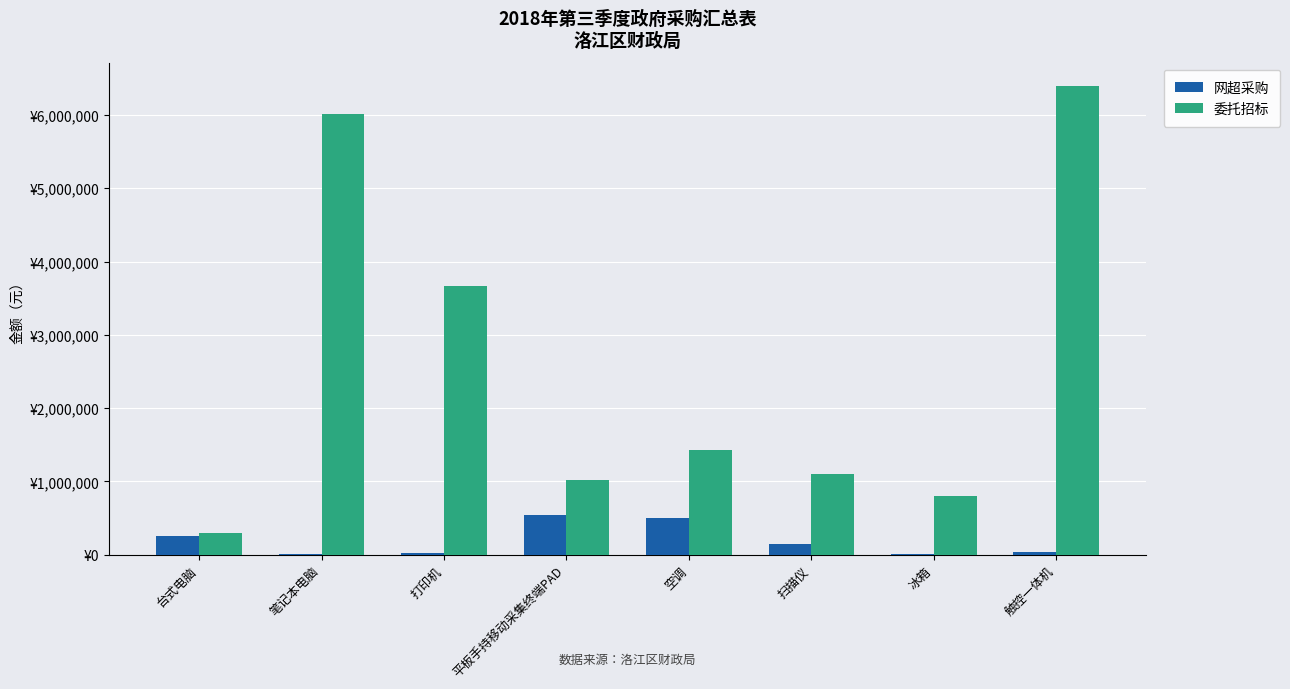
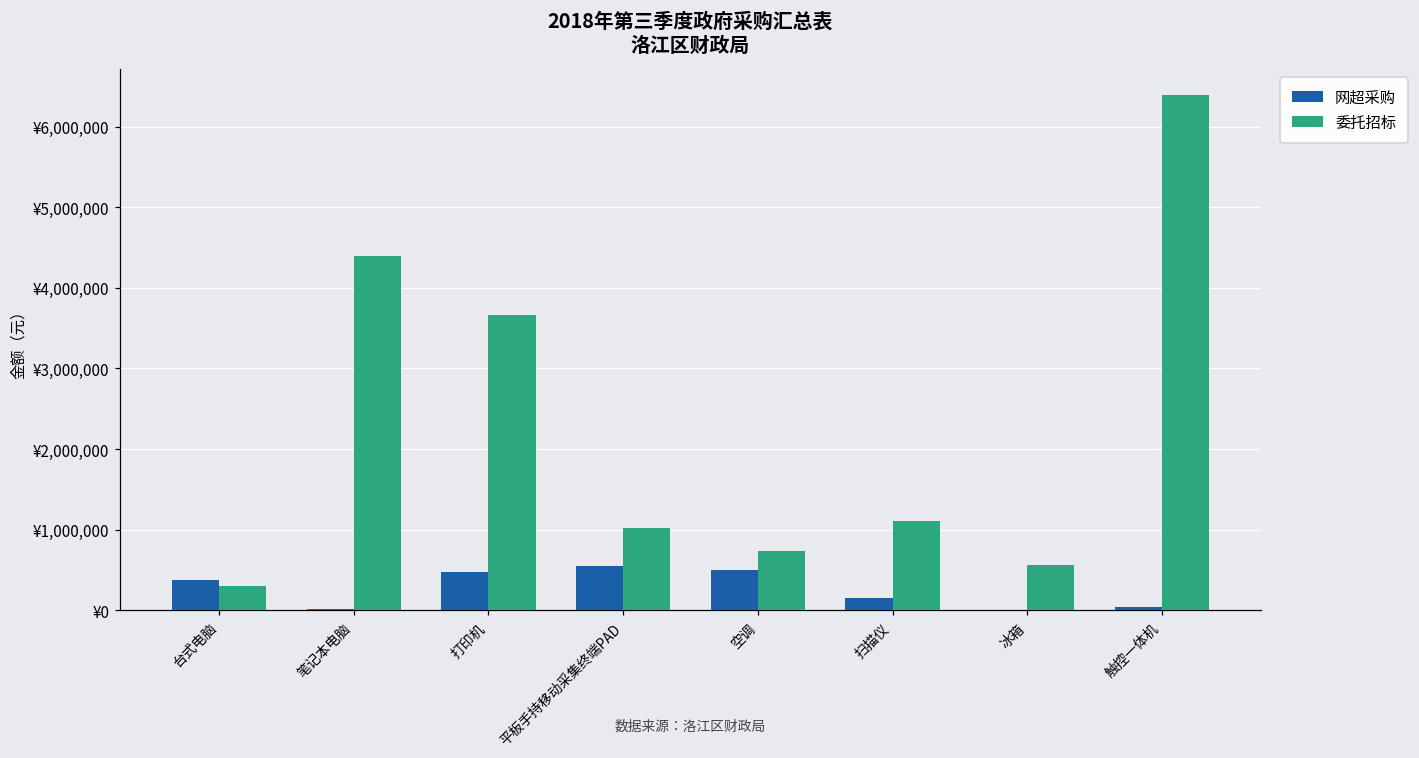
网超采购, 台式电脑: ¥300,000 -> ¥400,000
委托招标, 笔记本电脑: ¥6,000,000 -> ¥4,400,000
网超采购, 打印机: ¥0 -> ¥500,000
委托招标, 空调: ¥1,400,000 -> ¥700,000
委托招标, 冰箱: ¥800,000 -> ¥600,000
